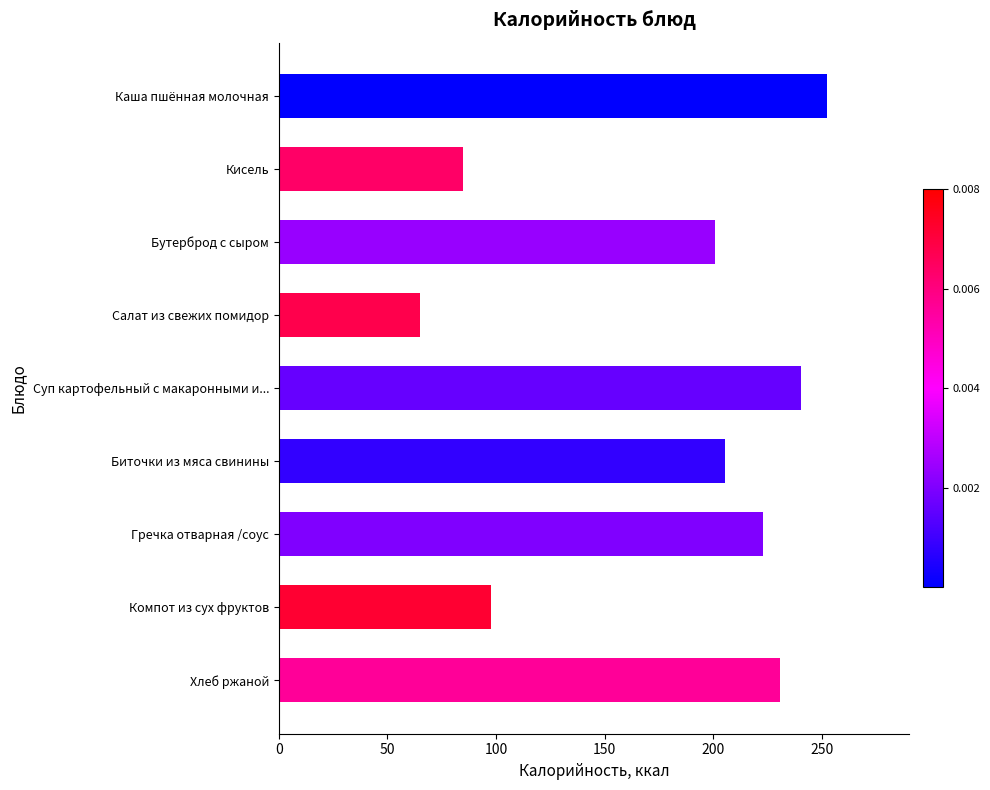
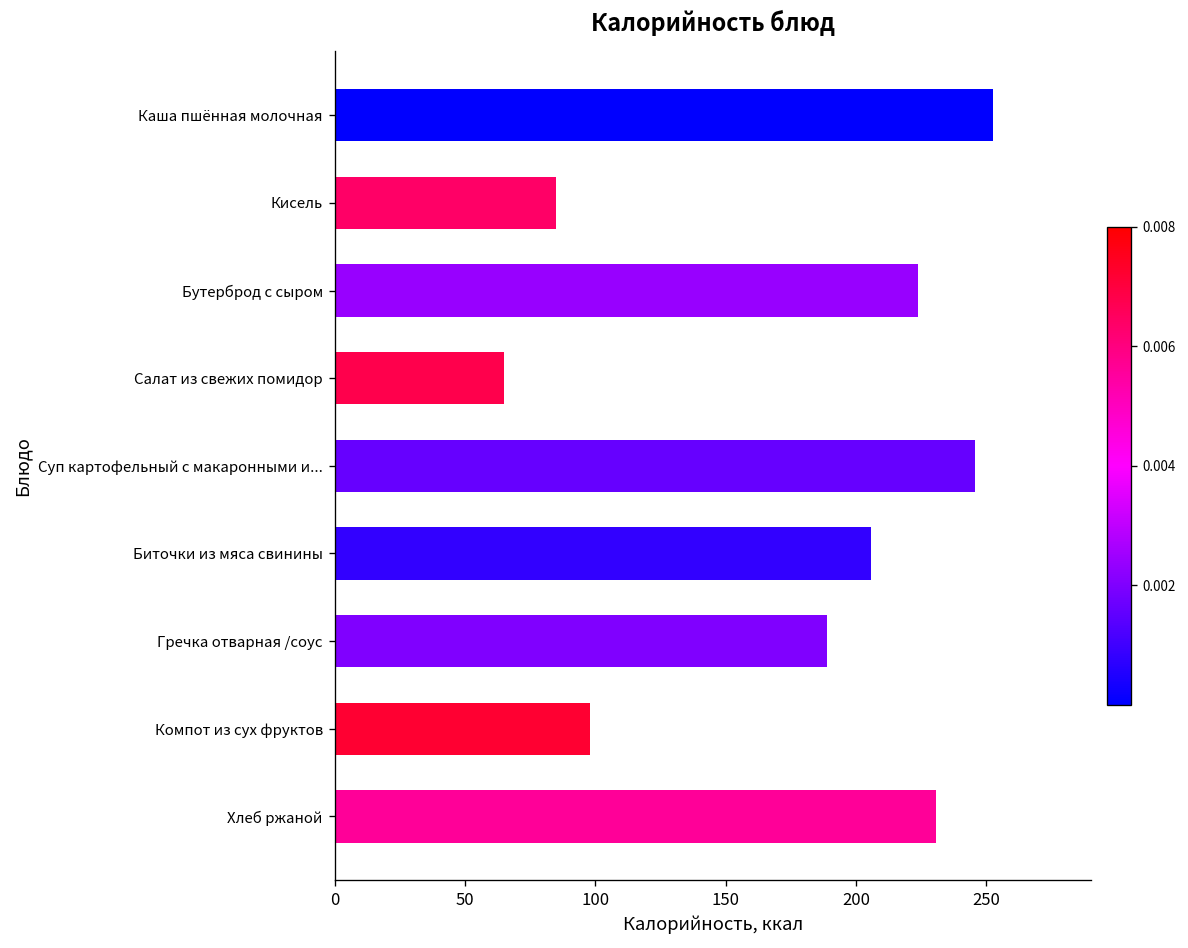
Бутерброд с сыром: 201 -> 224
Суп картофельный с макаронными и...: 241 -> 246
Гречка отварная /соус: 223 -> 189
